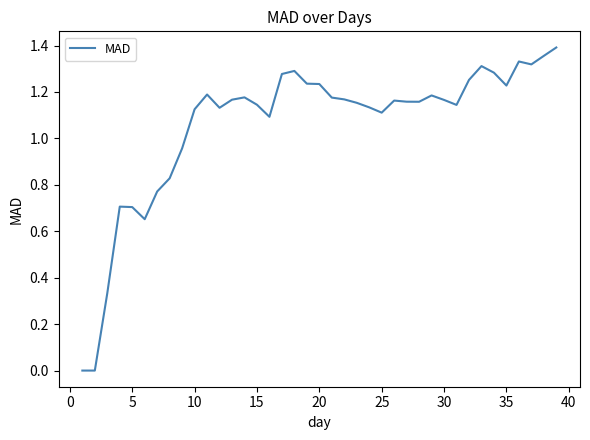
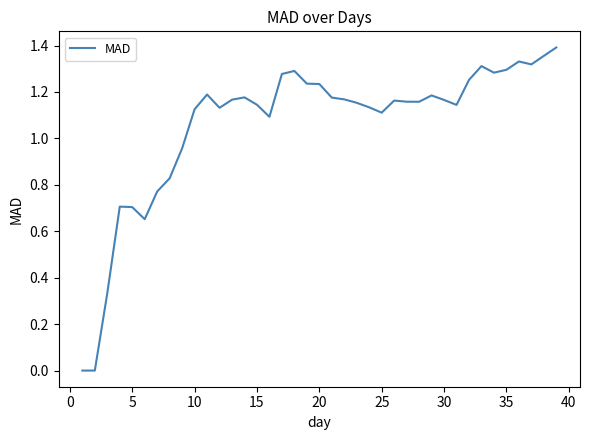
35: 1.23 -> 1.30
